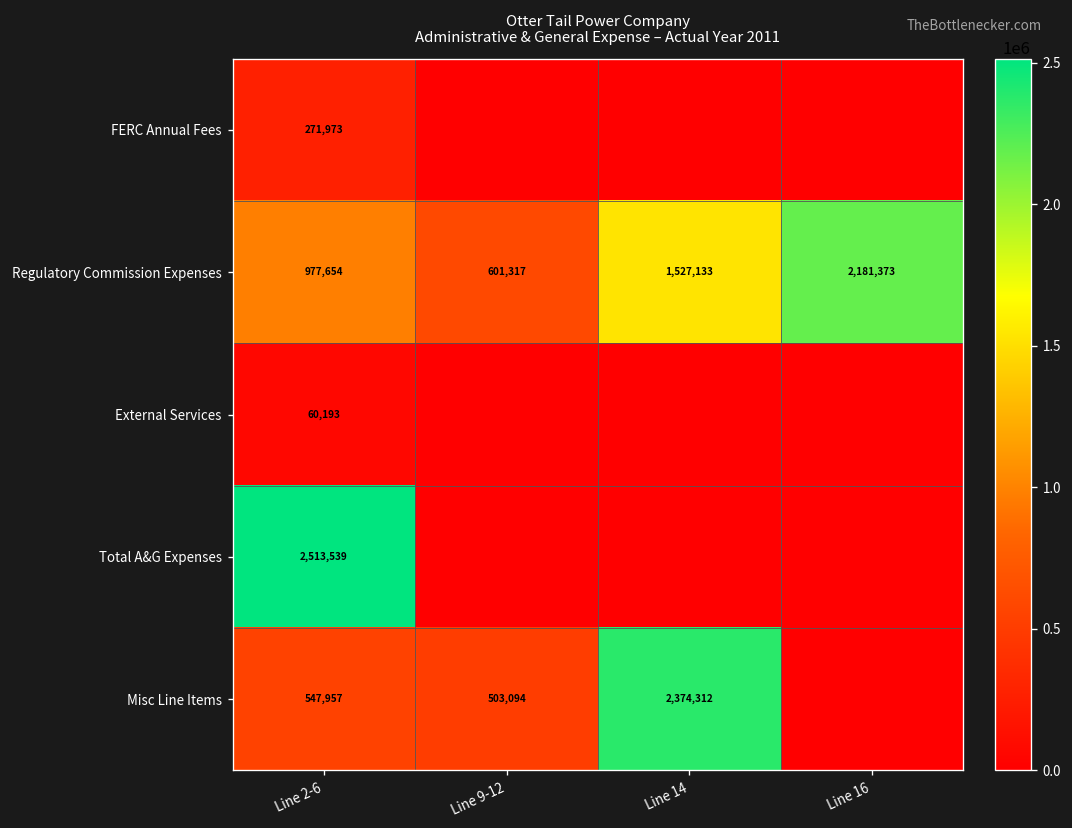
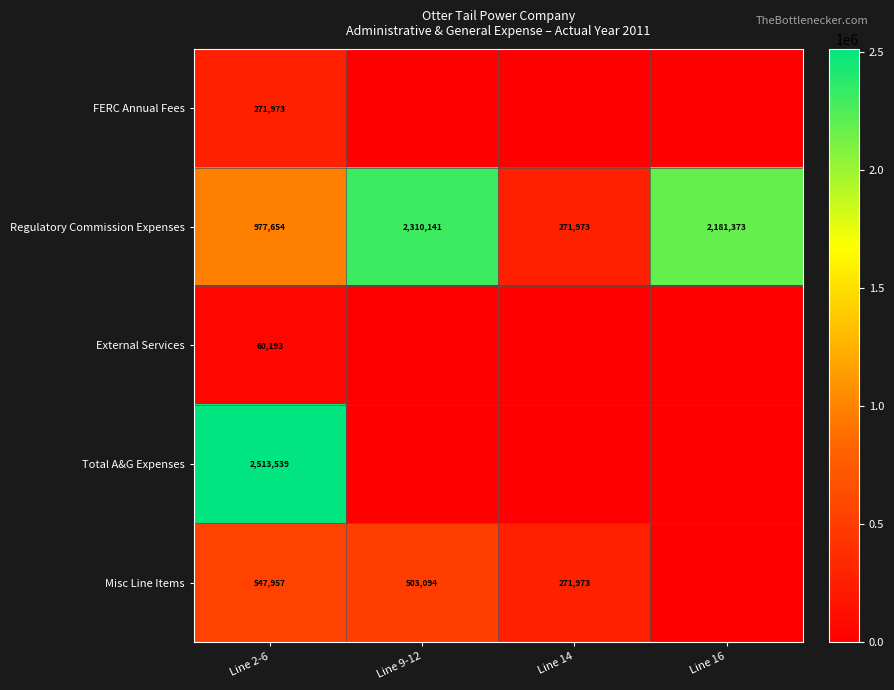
Regulatory Commission Expenses, Line 9-12: 601,317 -> 2,310,141
Regulatory Commission Expenses, Line 14: 1,527,133 -> 271,973
Misc Line Items, Line 14: 2,374,312 -> 271,973
